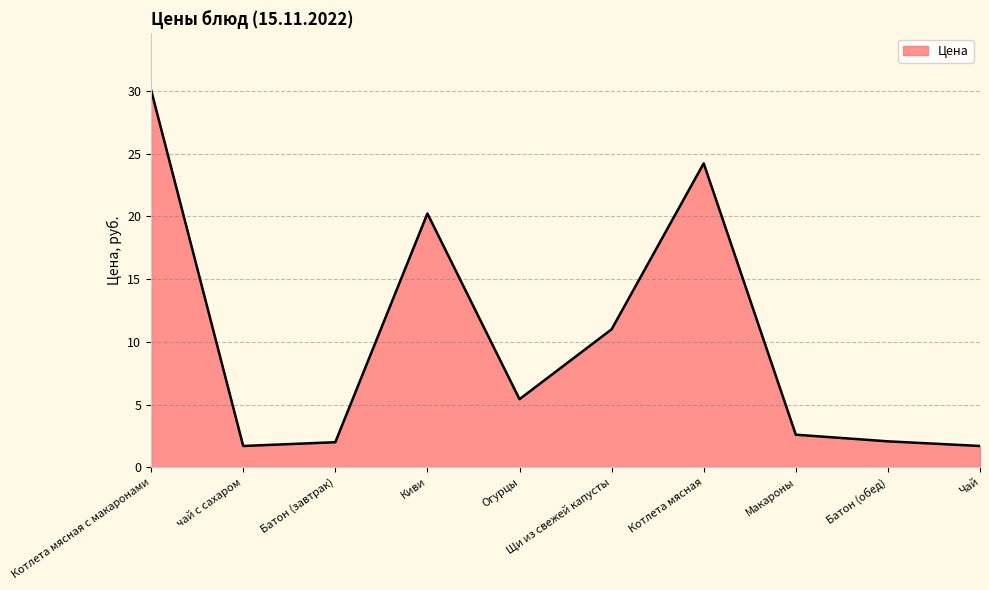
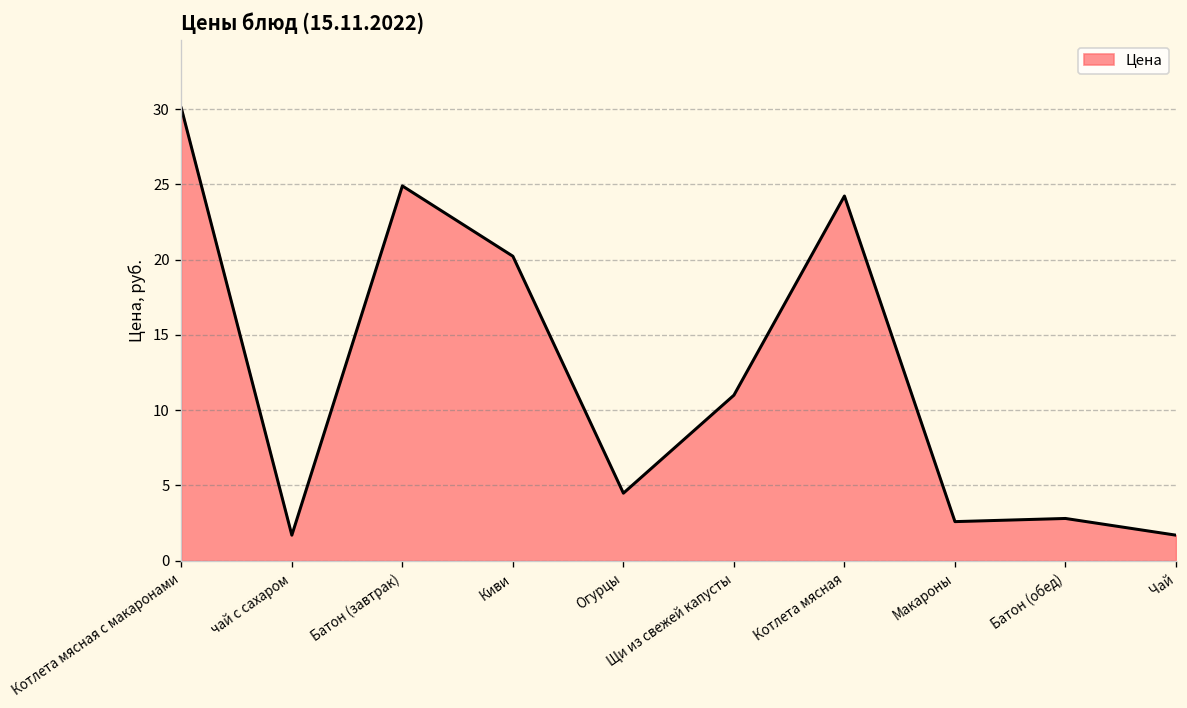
Батон (завтрак): 2.0 -> 24.9
Огурцы: 5.4 -> 4.5
Батон (обед): 2.1 -> 2.8
